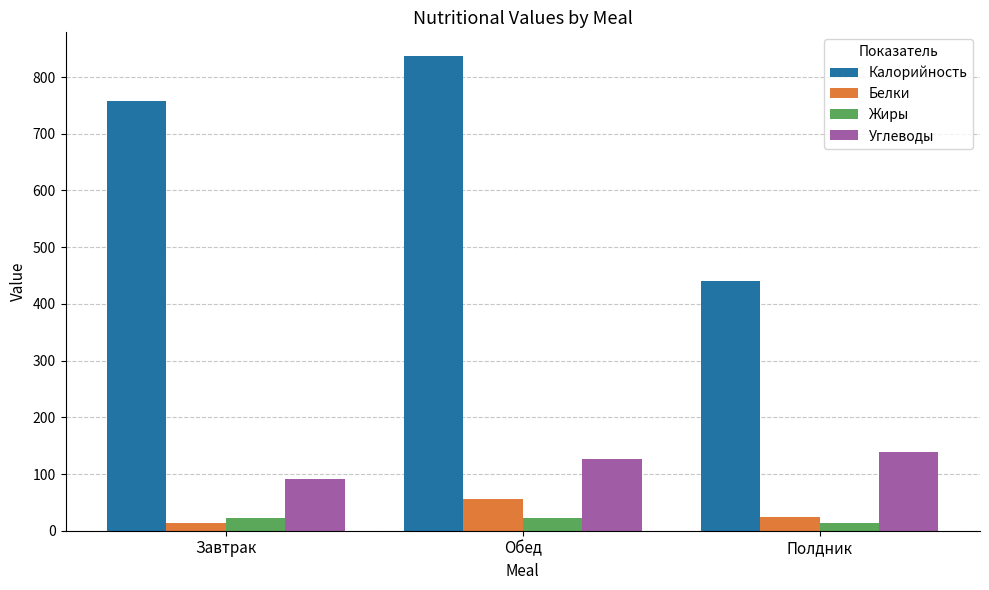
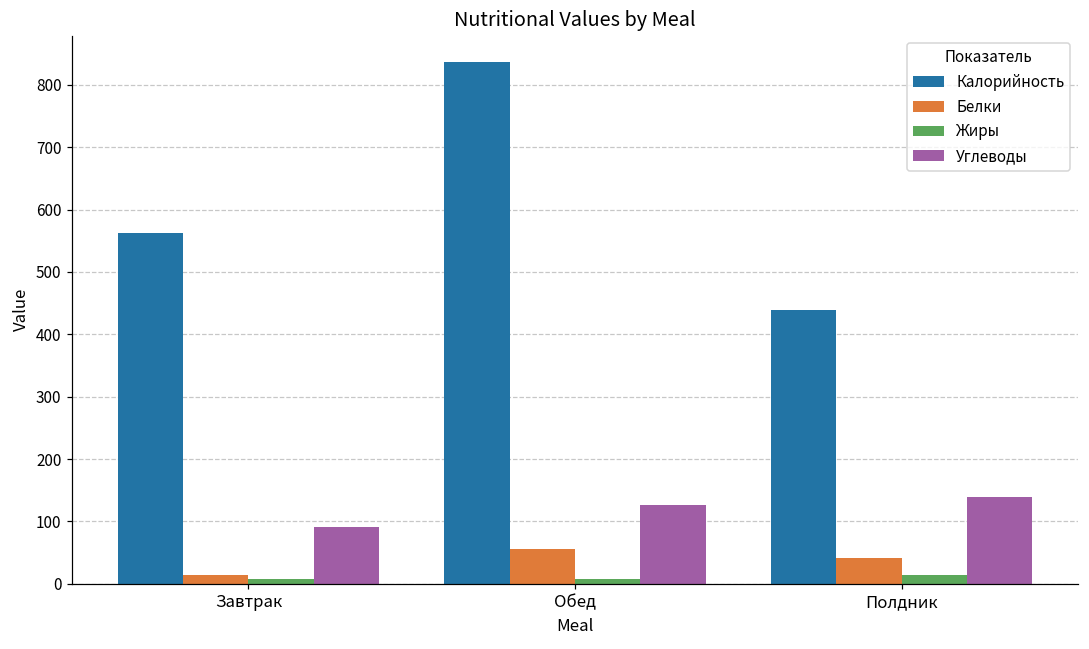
Калорийность, Завтрак: 760 -> 560
Жиры, Завтрак: 20 -> 10
Жиры, Обед: 20 -> 10
Белки, Полдник: 20 -> 40
